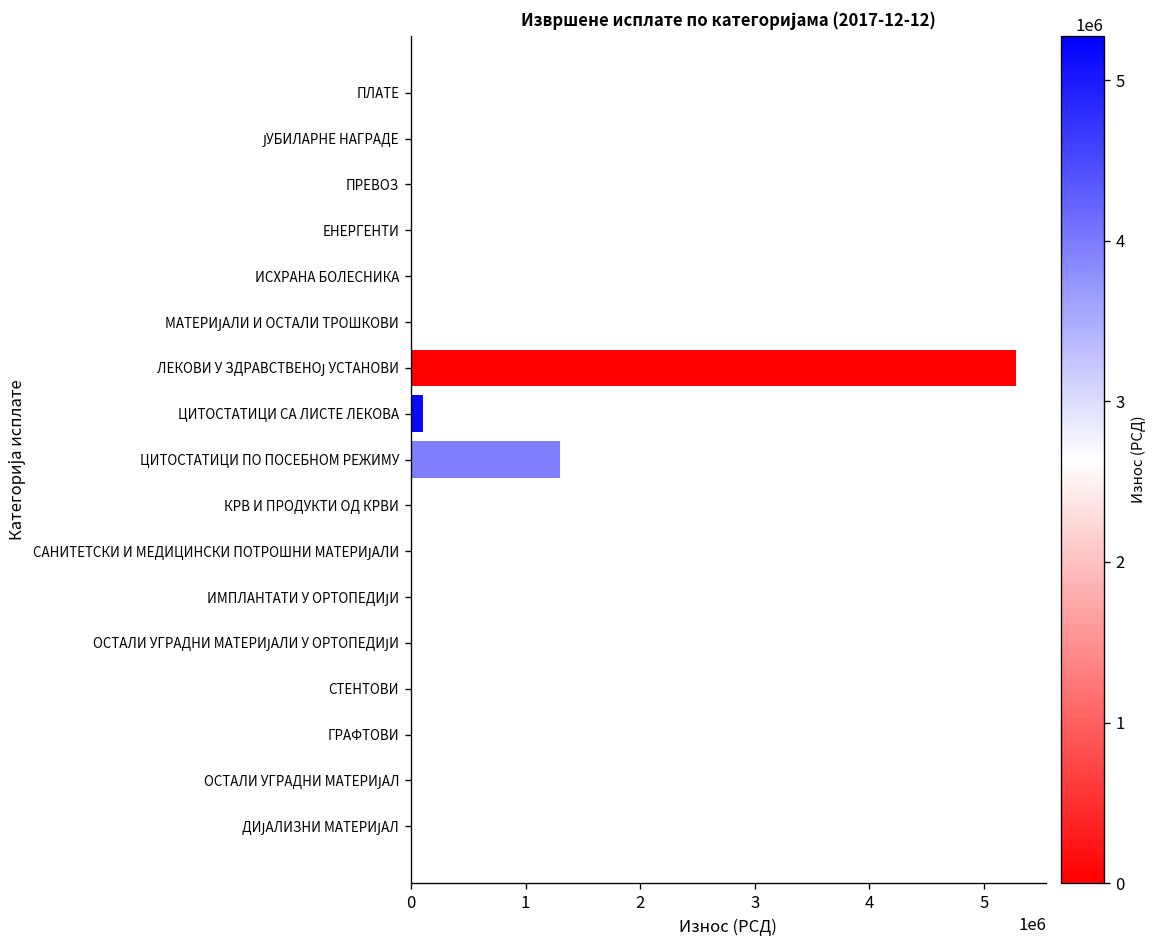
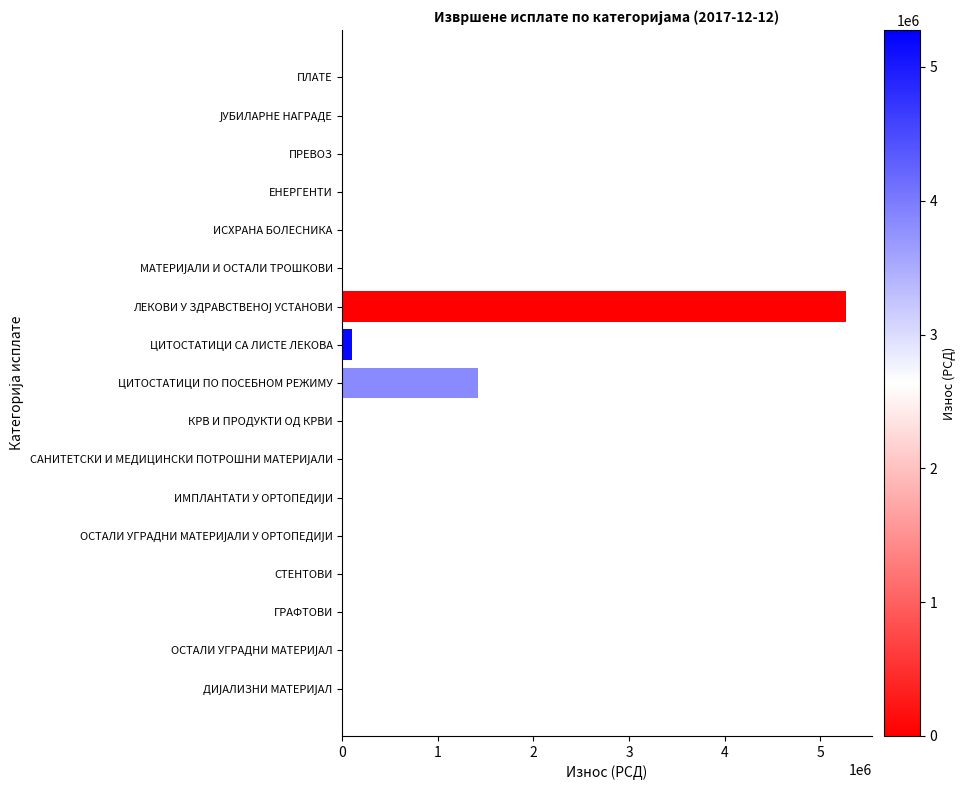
ЦИТОСТАТИЦИ ПО ПОСЕБНОМ РЕЖИМУ: 1300000 -> 1400000
